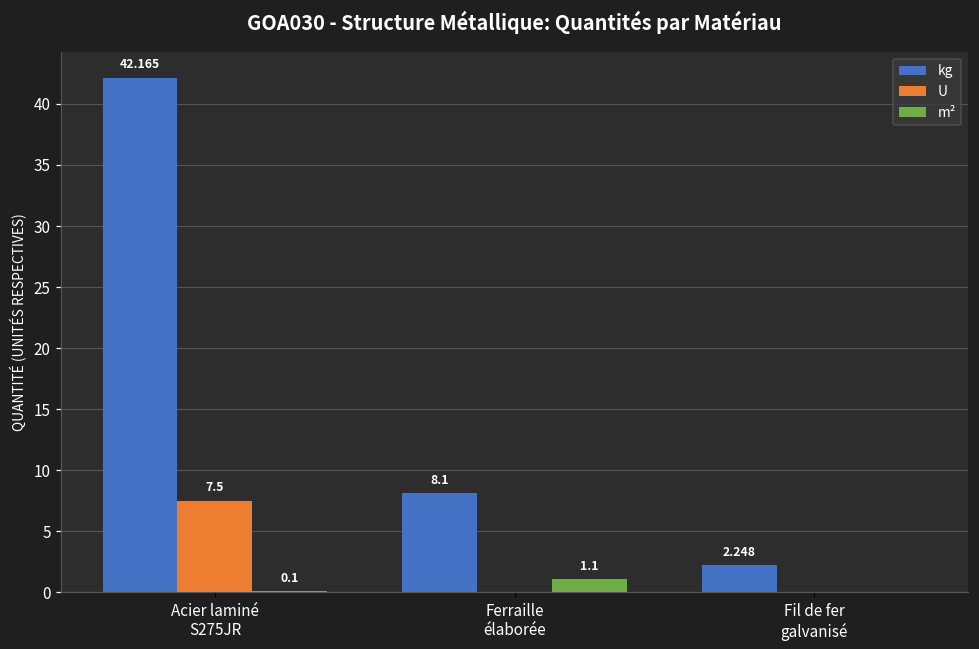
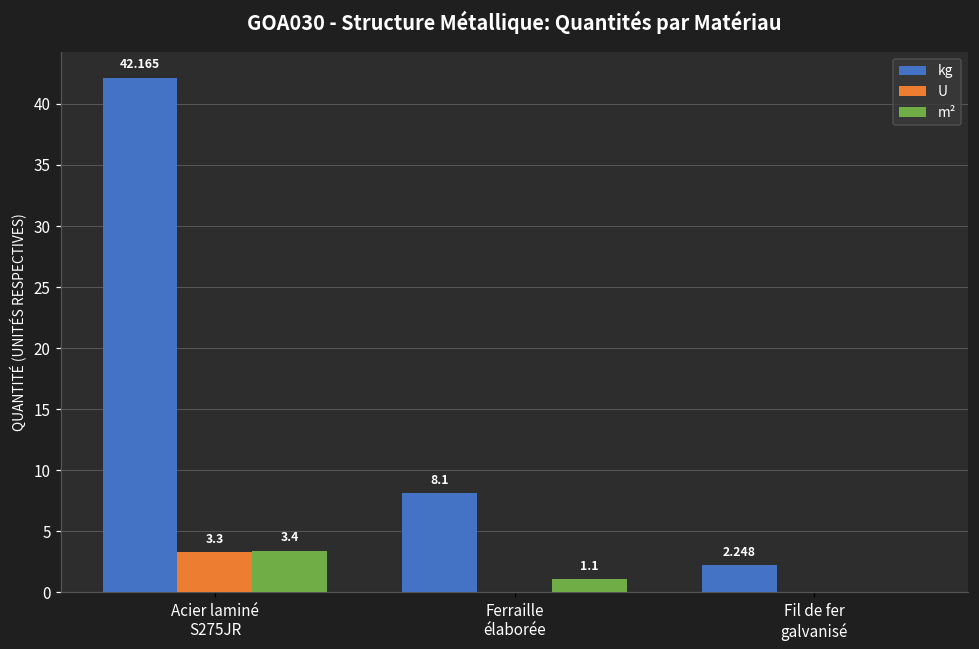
U, Acier laminé S275JR: 7.5 -> 3.3
m², Acier laminé S275JR: 0.1 -> 3.4
